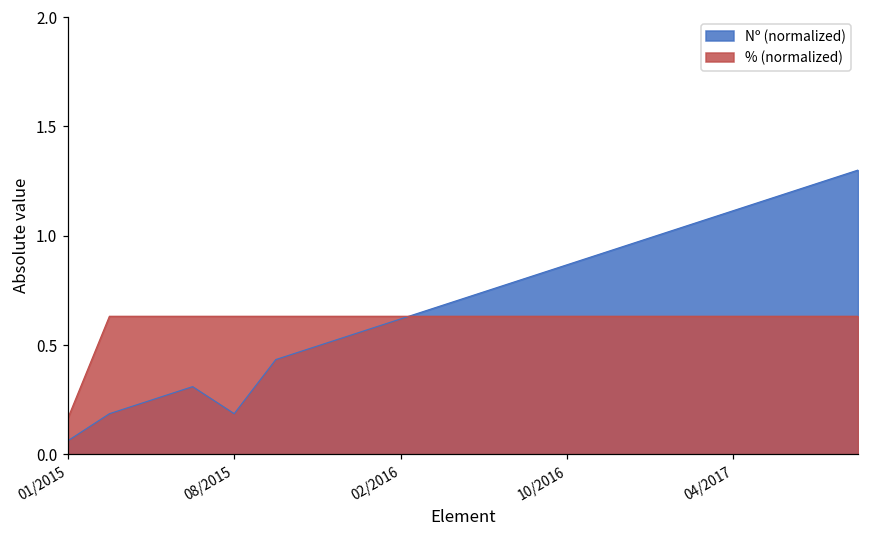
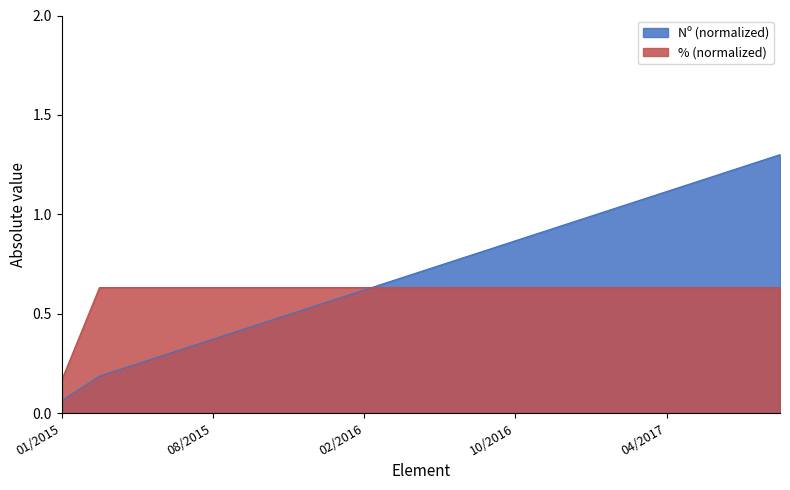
Nº (normalized), 08/2015: 0.19 -> 0.37
